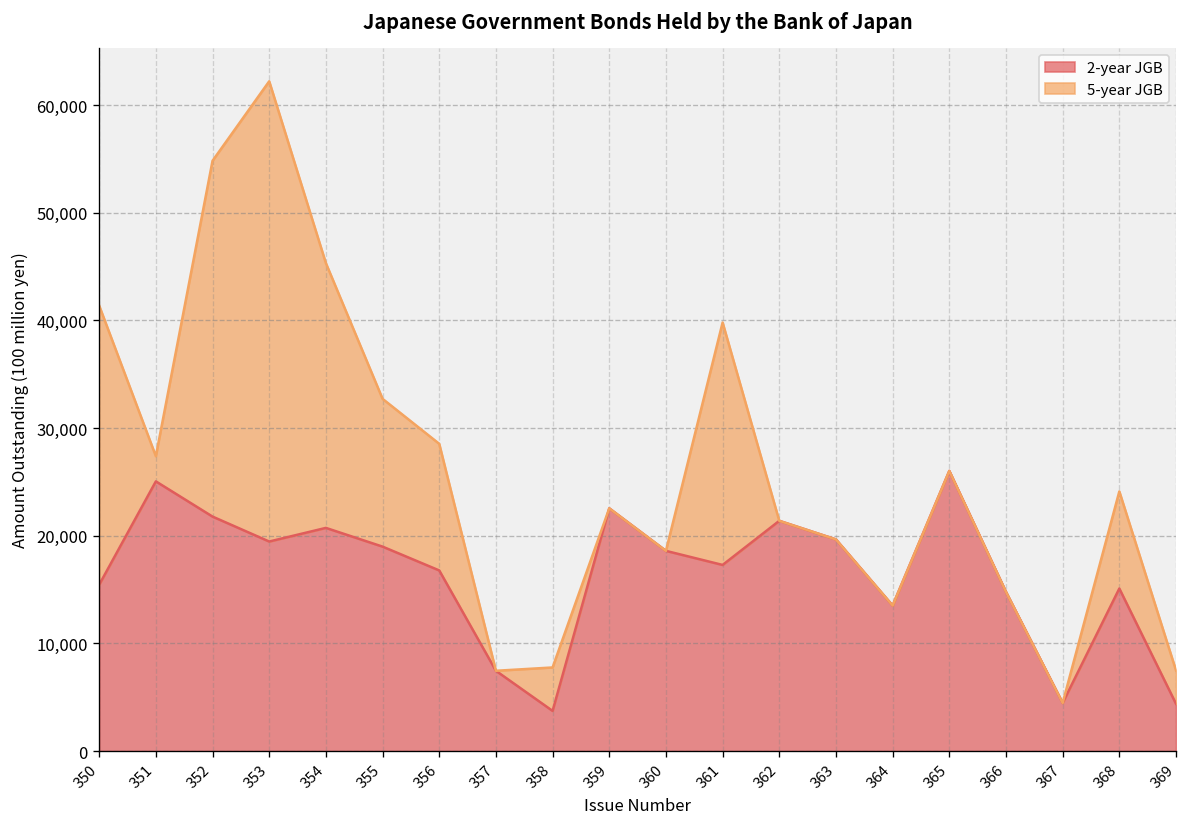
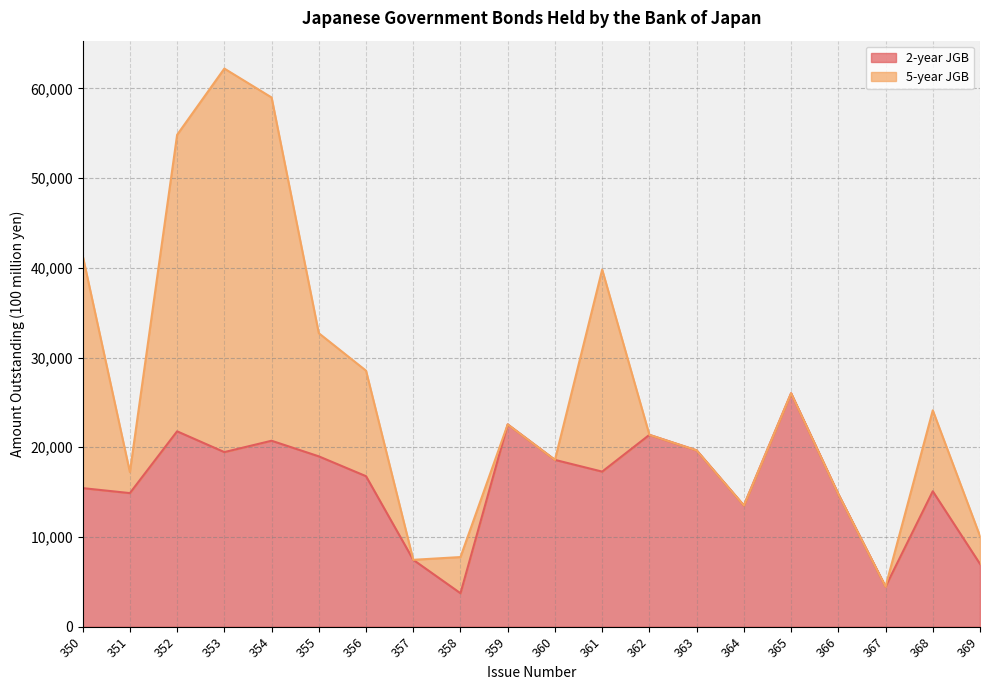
2-year JGB, 351: 25,000 -> 15,000
5-year JGB, 354: 25,000 -> 38,000
2-year JGB, 369: 4,000 -> 7,000
